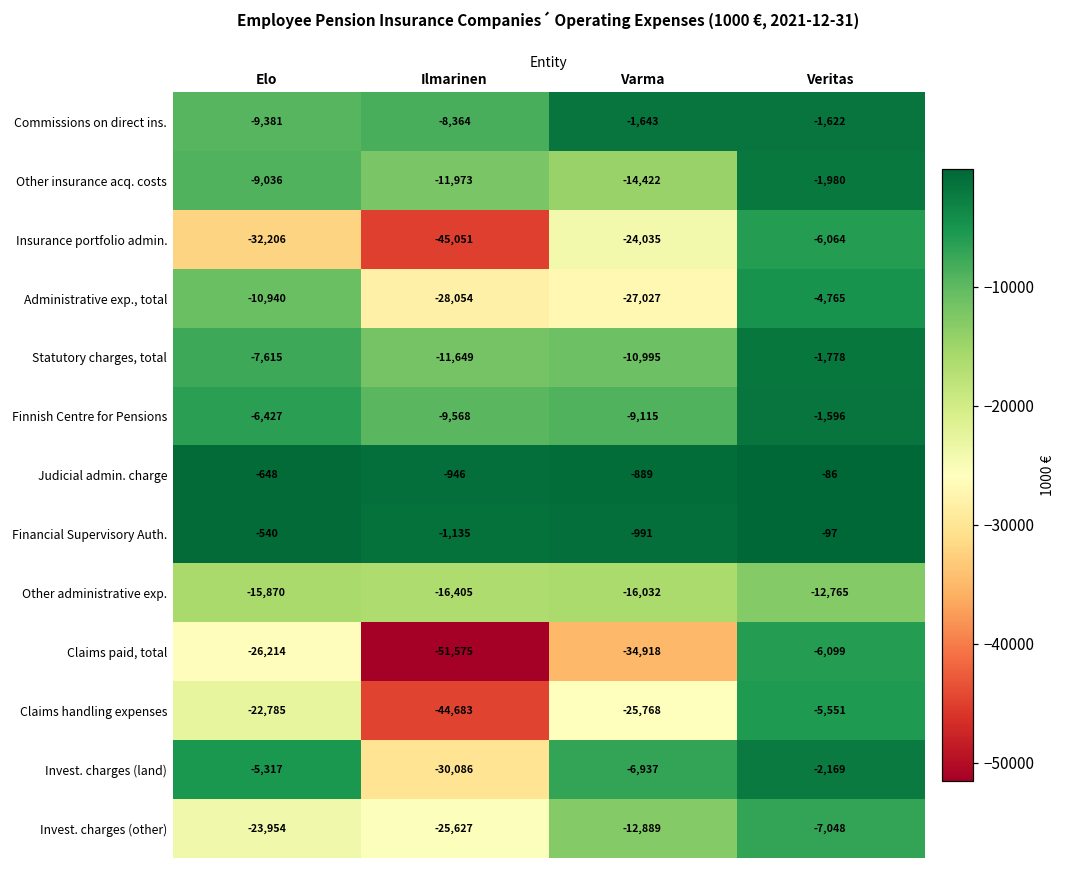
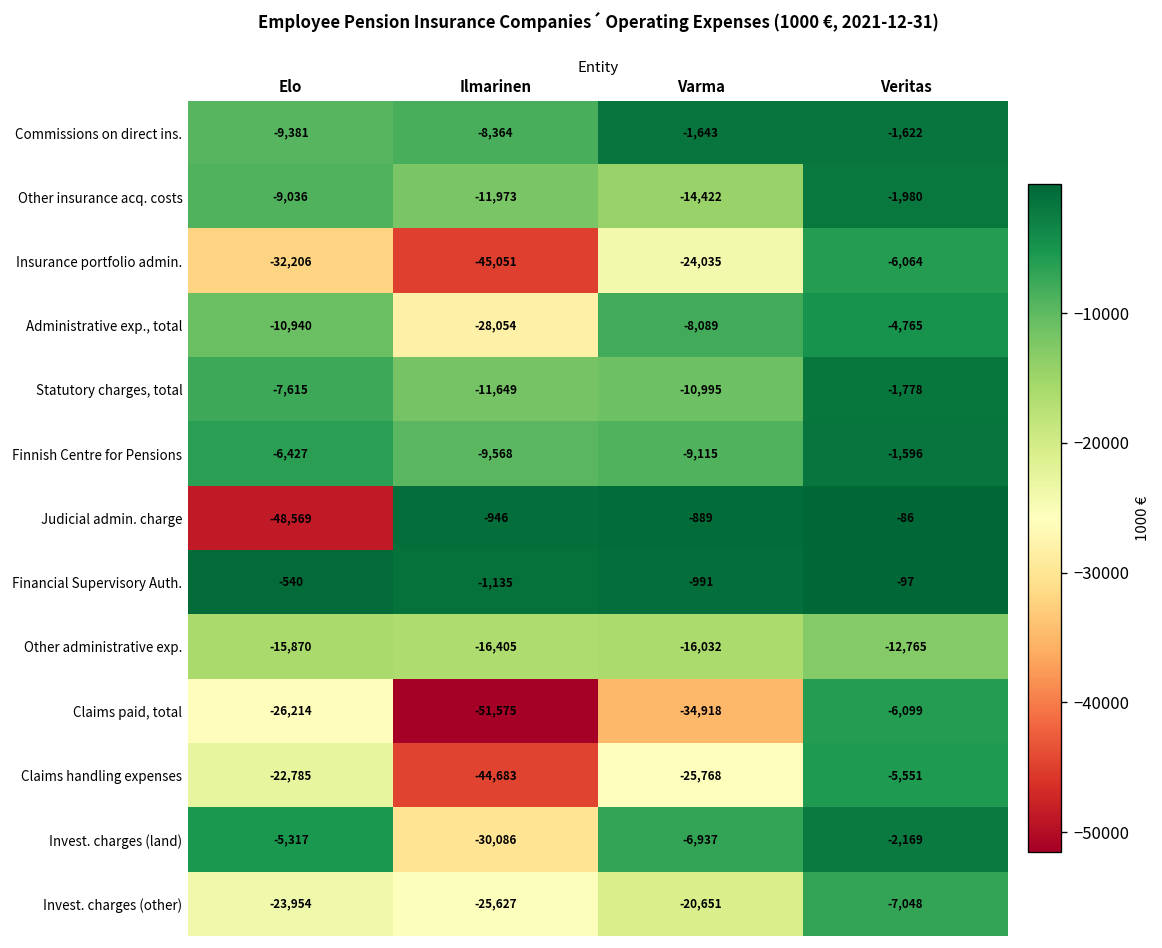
Administrative exp., total, Varma: -27,027 -> -8,089
Judicial admin. charge, Elo: -648 -> -48,569
Invest. charges (other), Varma: -12,889 -> -20,651
